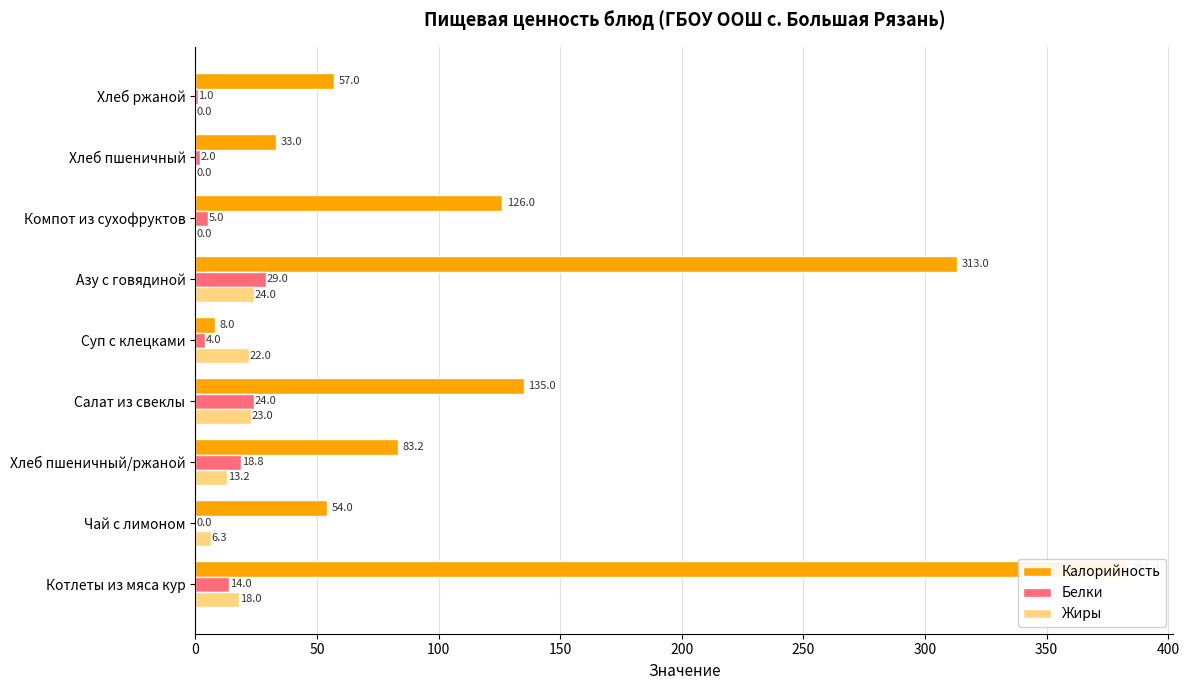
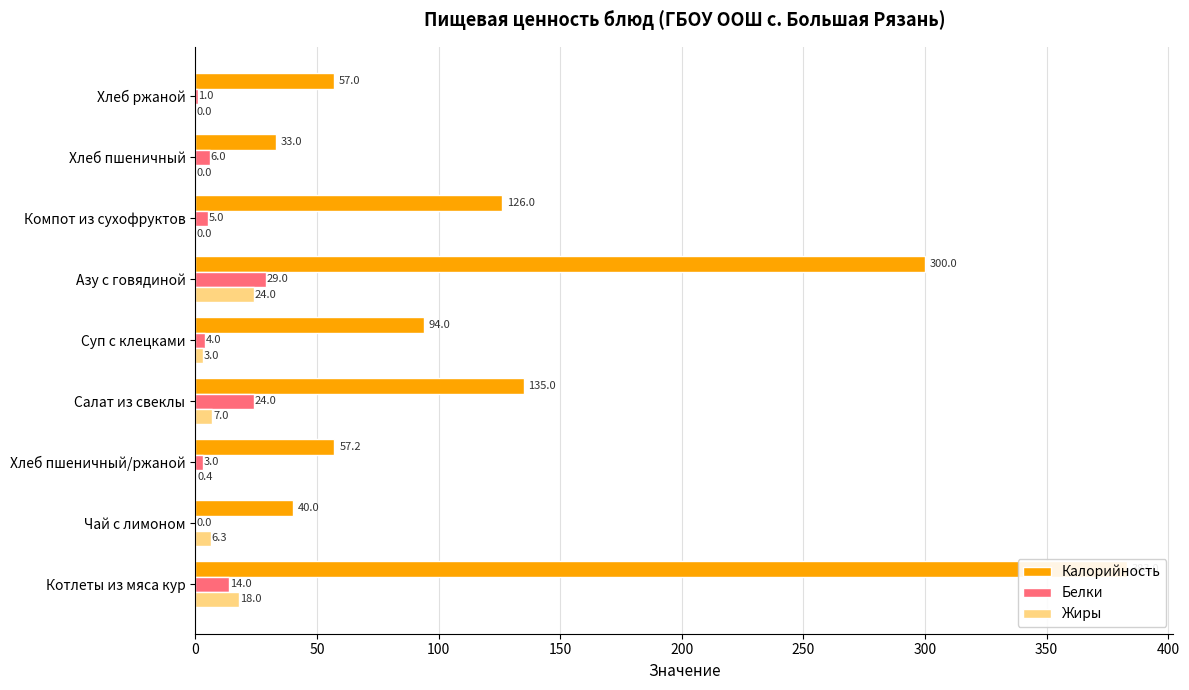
Белки, Хлеб пшеничный: 2.0 -> 6.0
Калорийность, Азу с говядиной: 313.0 -> 300.0
Калорийность, Суп с клецками: 8.0 -> 94.0
Жиры, Суп с клецками: 22.0 -> 3.0
Жиры, Салат из свеклы: 23.0 -> 7.0
Калорийность, Хлеб пшеничный/ржаной: 83.2 -> 57.2
Белки, Хлеб пшеничный/ржаной: 18.8 -> 3.0
Жиры, Хлеб пшеничный/ржаной: 13.2 -> 0.4
Калорийность, Чай с лимоном: 54.0 -> 40.0
